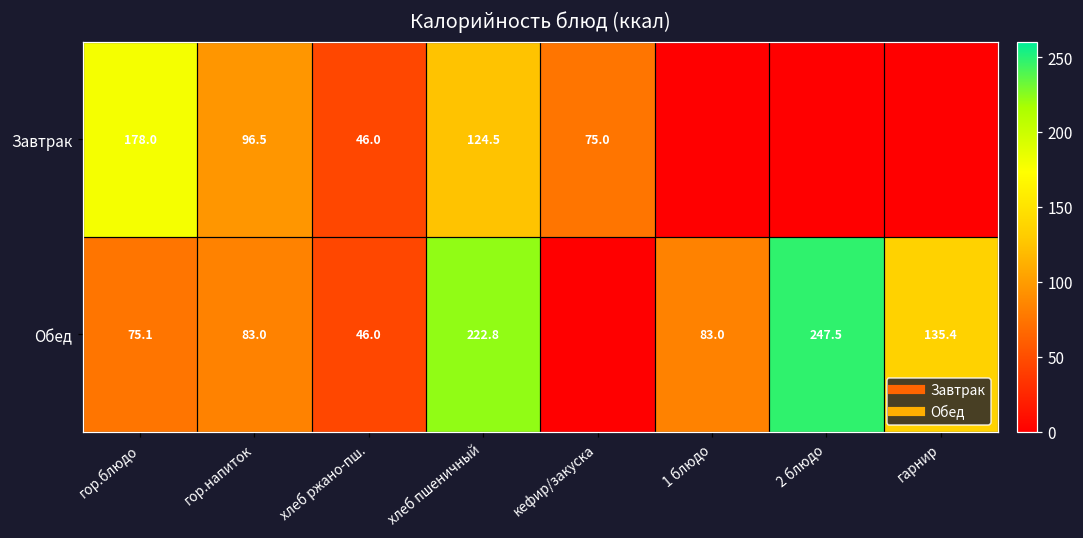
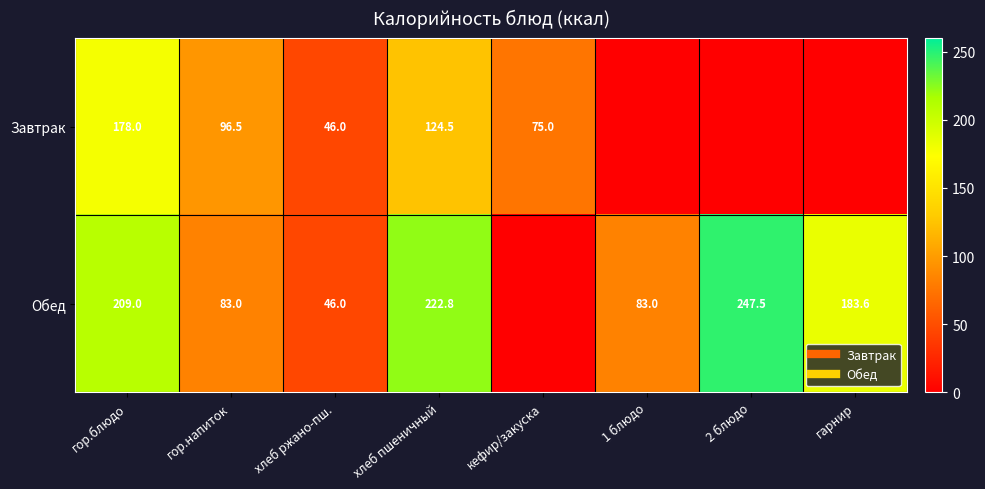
Обед, гор.блюдо: 75.1 -> 209.0
Обед, гарнир: 135.4 -> 183.6
